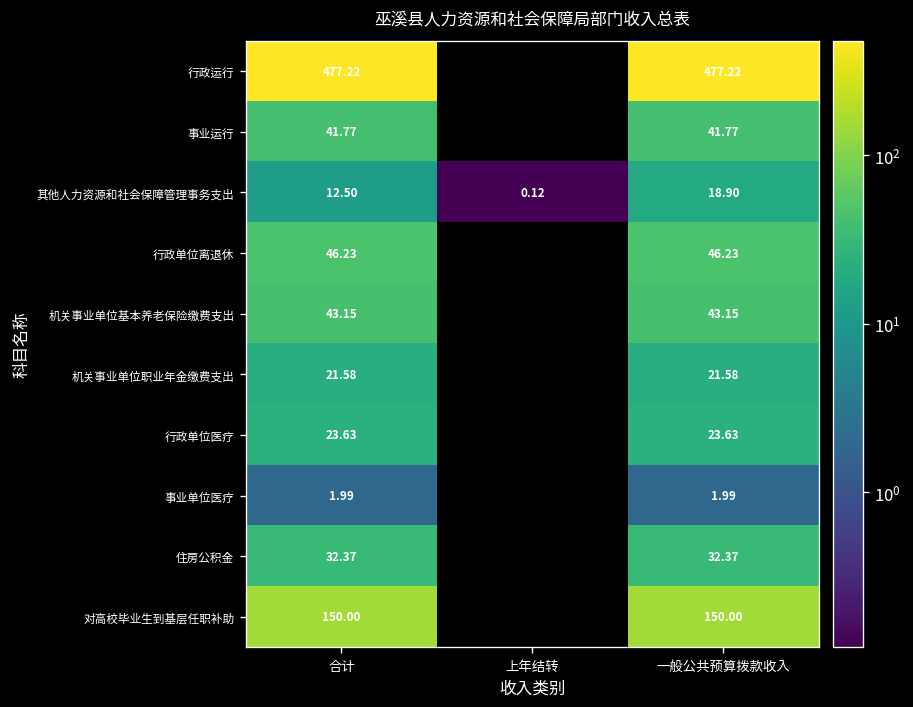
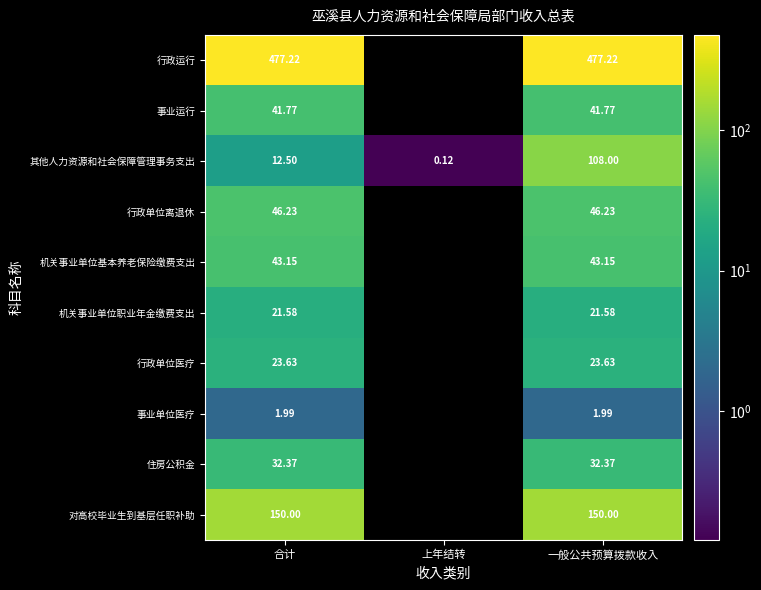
其他人力资源和社会保障管理事务支出, 一般公共预算拨款收入: 18.90 -> 108.00
